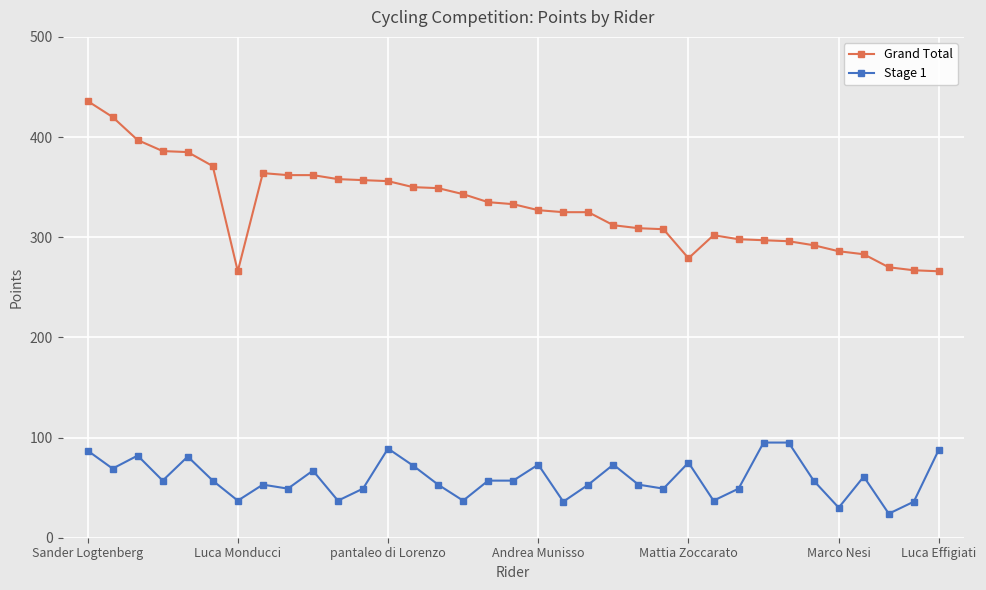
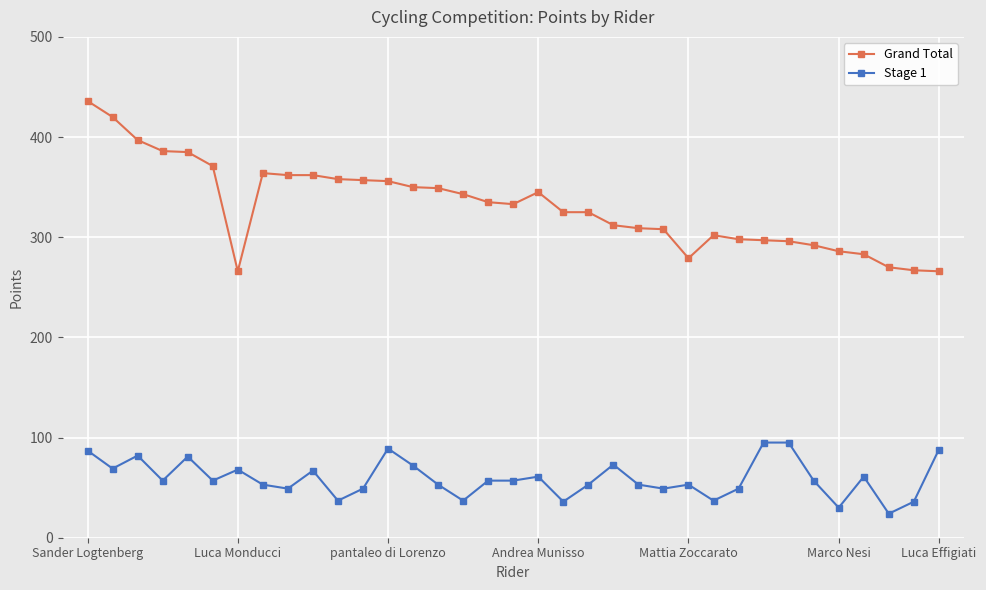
Stage 1, Luca Monducci: 37 -> 68
Grand Total, Andrea Munisso: 327 -> 345
Stage 1, Andrea Munisso: 73 -> 61
Stage 1, Mattia Zoccarato: 75 -> 53
